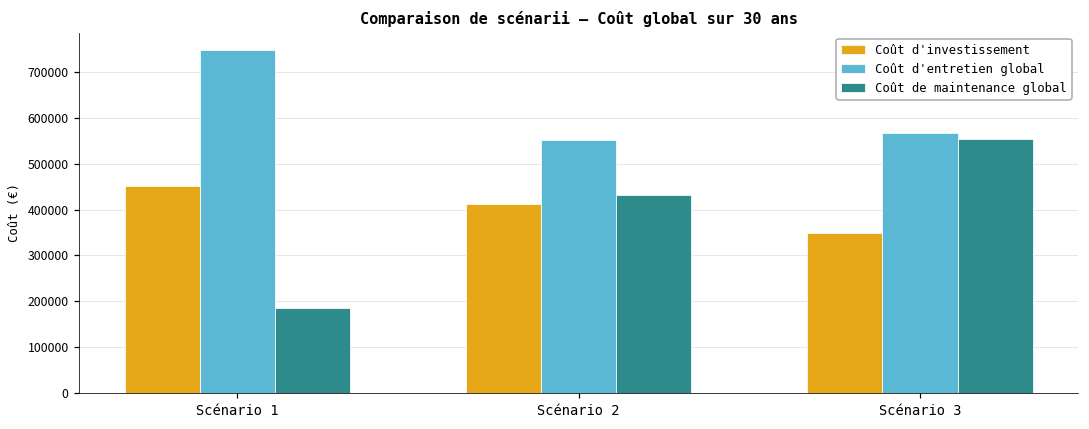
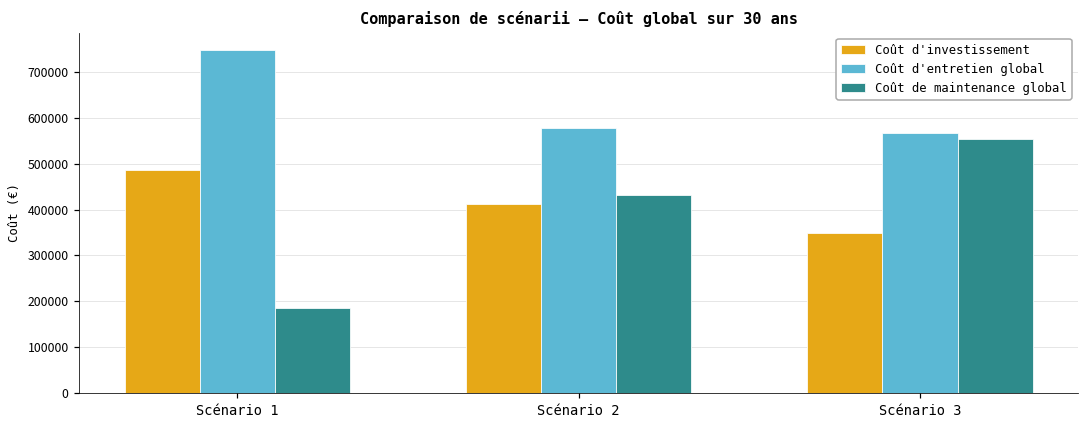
Coût d'investissement, Scénario 1: 450000 -> 490000
Coût d'entretien global, Scénario 2: 550000 -> 580000
